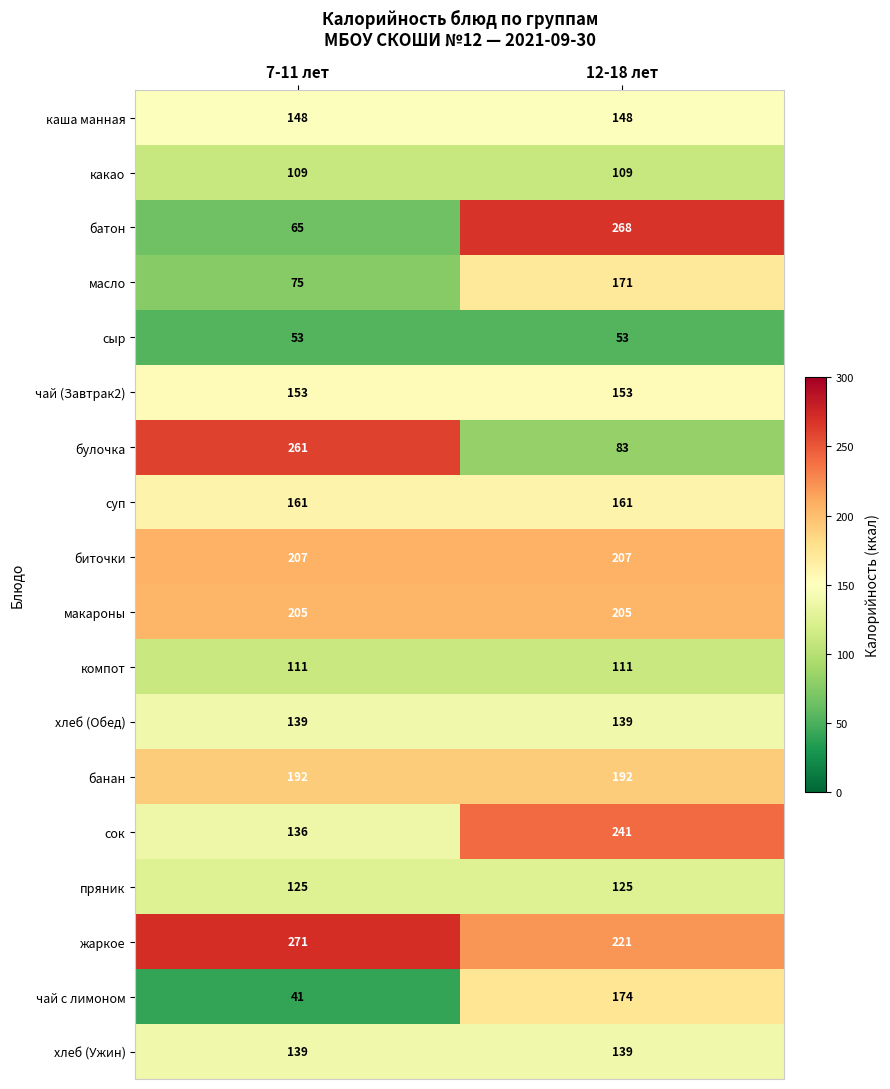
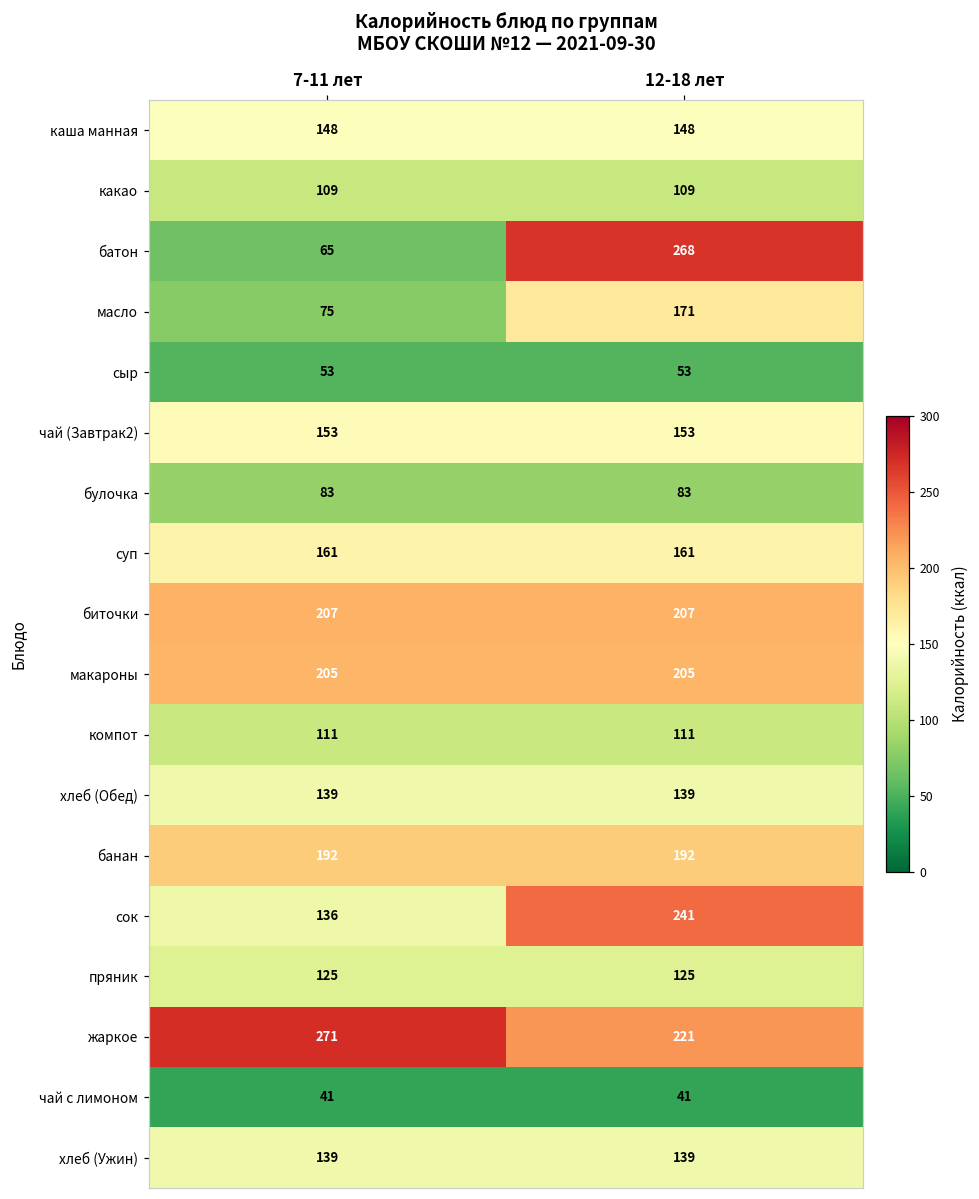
булочка, 7-11 лет: 261 -> 83
чай с лимоном, 12-18 лет: 174 -> 41
